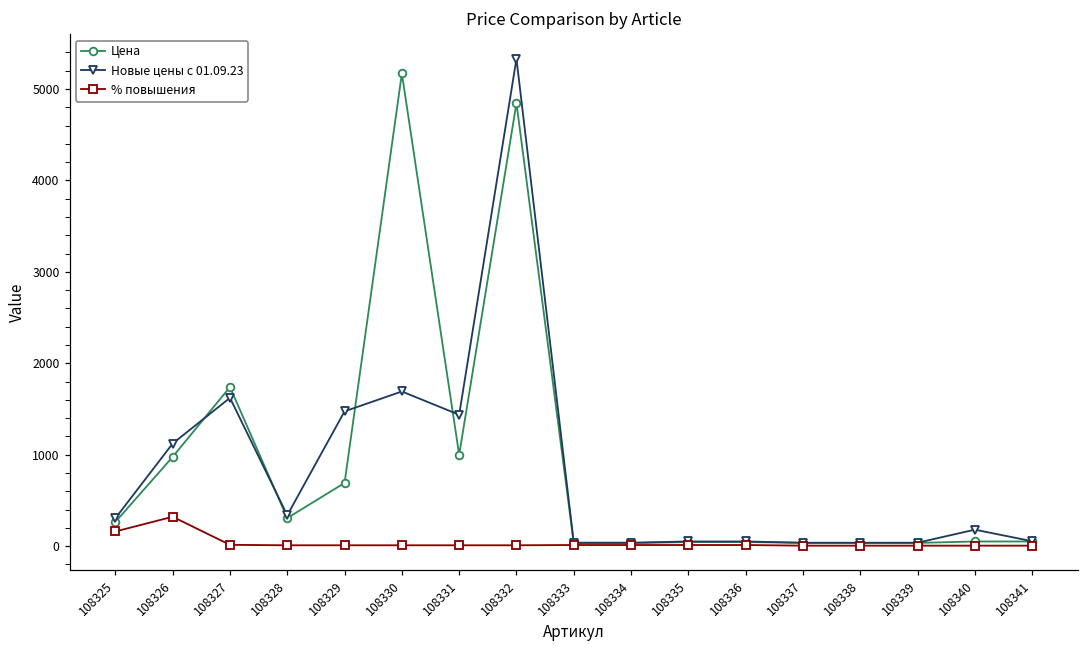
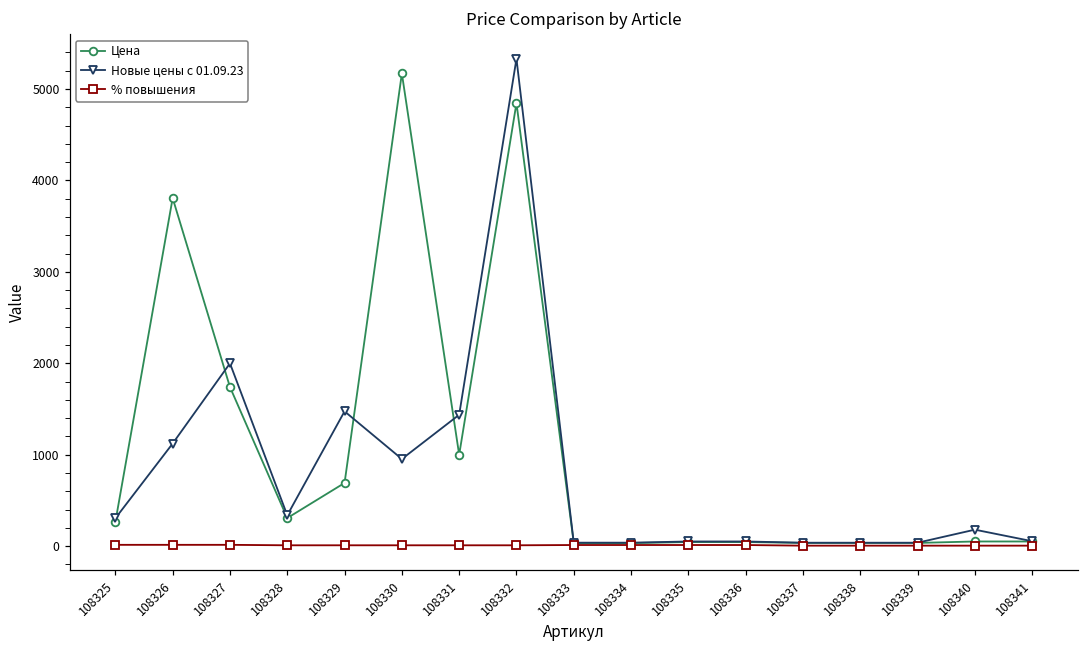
% повышения, 108325: 200 -> 0
Цена, 108326: 1000 -> 3800
% повышения, 108326: 300 -> 0
Новые цены с 01.09.23, 108327: 1600 -> 2000
Новые цены с 01.09.23, 108330: 1700 -> 1000
